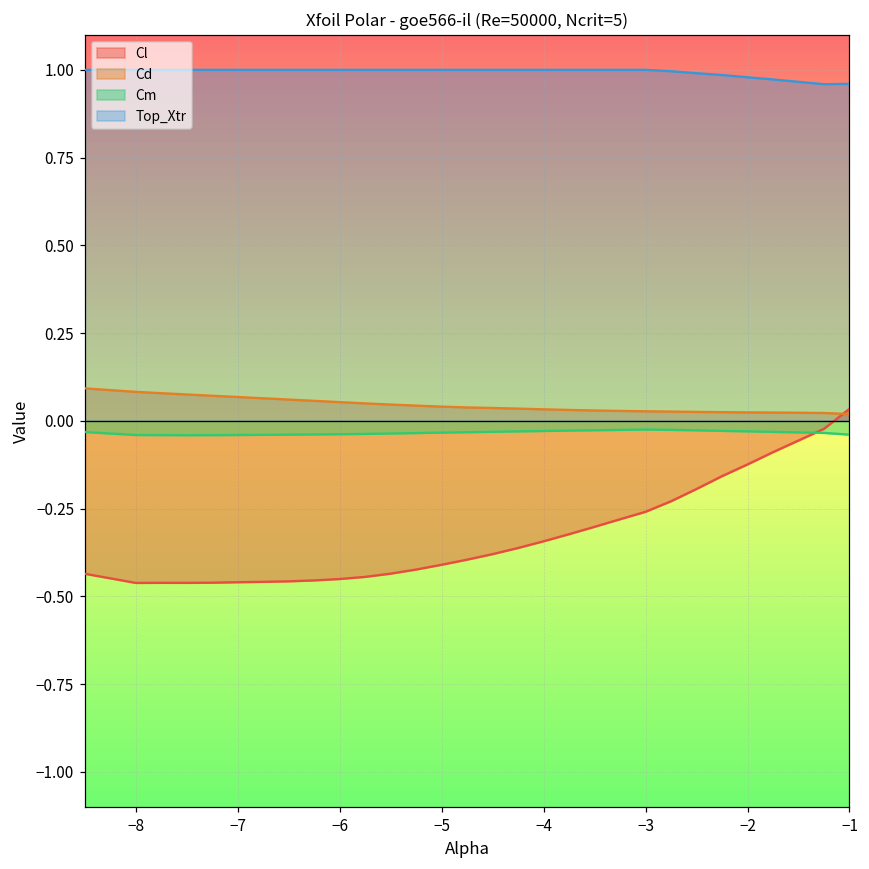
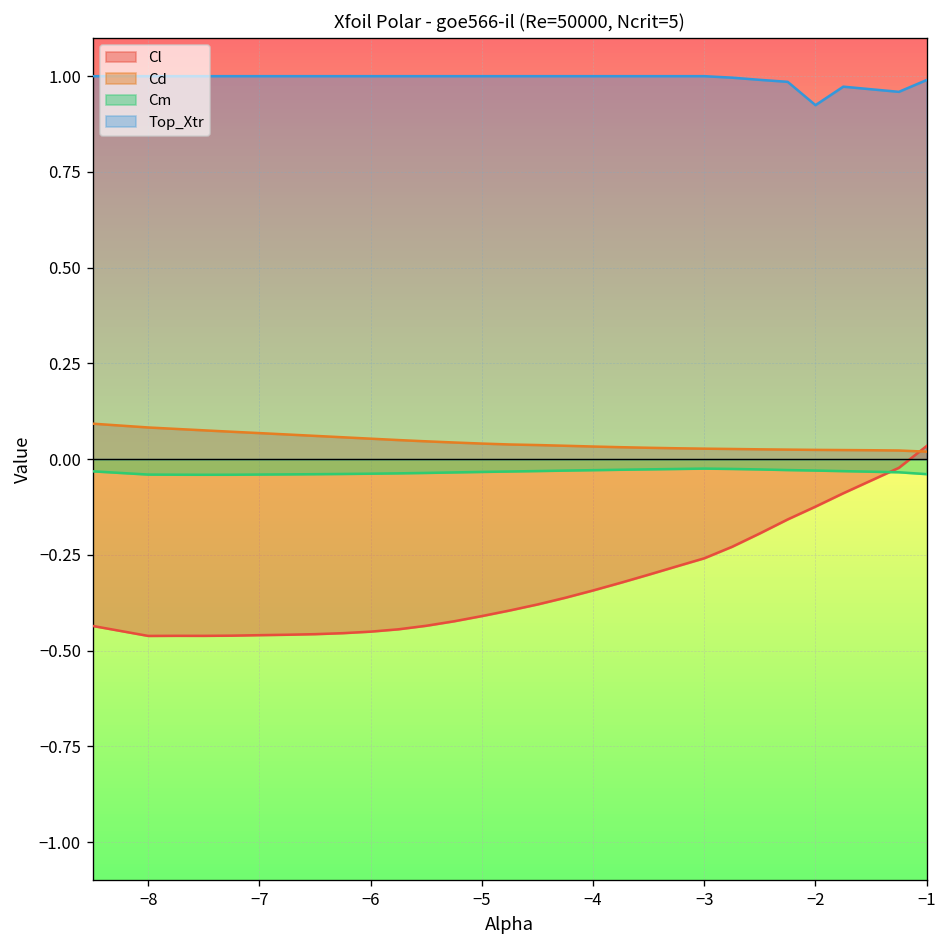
Top_Xtr, −2: 0.98 -> 0.92
Top_Xtr, −1: 0.96 -> 0.99
